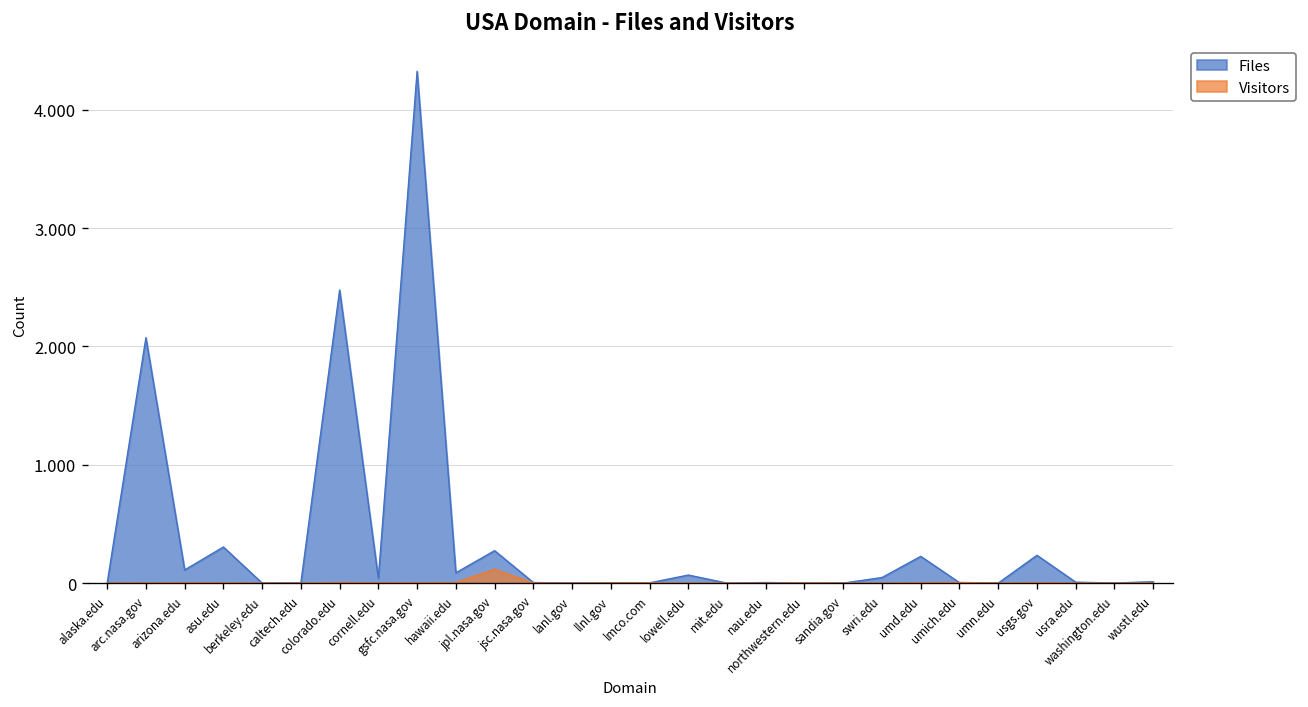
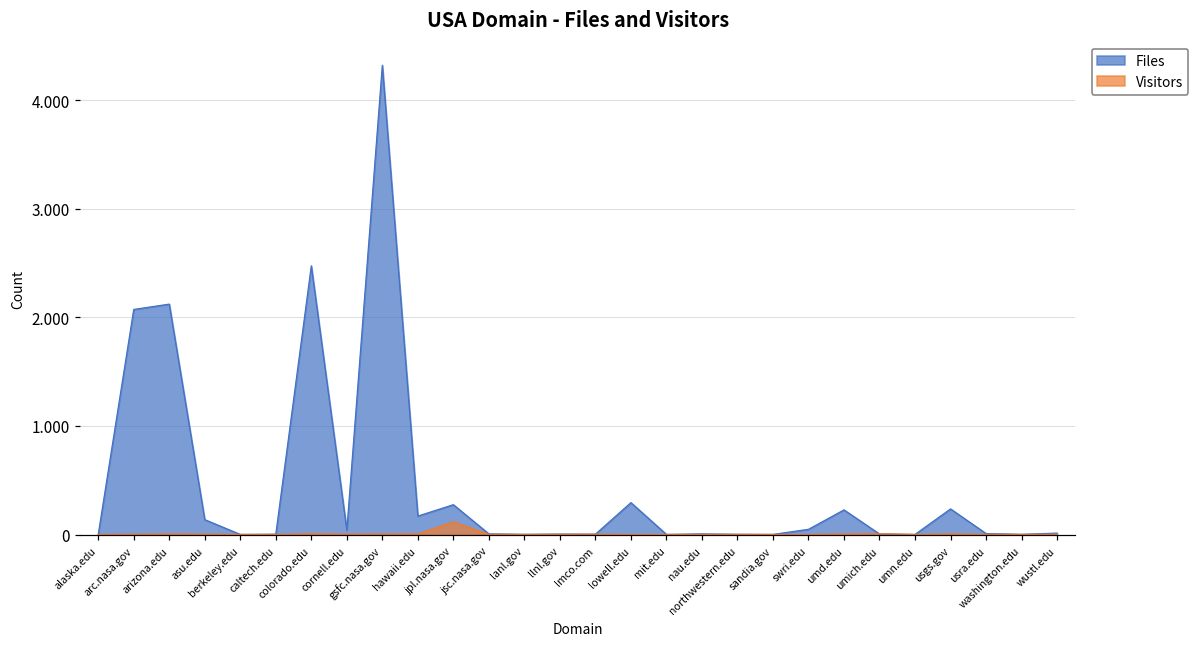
Files, arizona.edu: 0.1 -> 2.1
Files, asu.edu: 0.3 -> 0.1
Files, hawaii.edu: 0.1 -> 0.2
Files, lowell.edu: 0.1 -> 0.3
